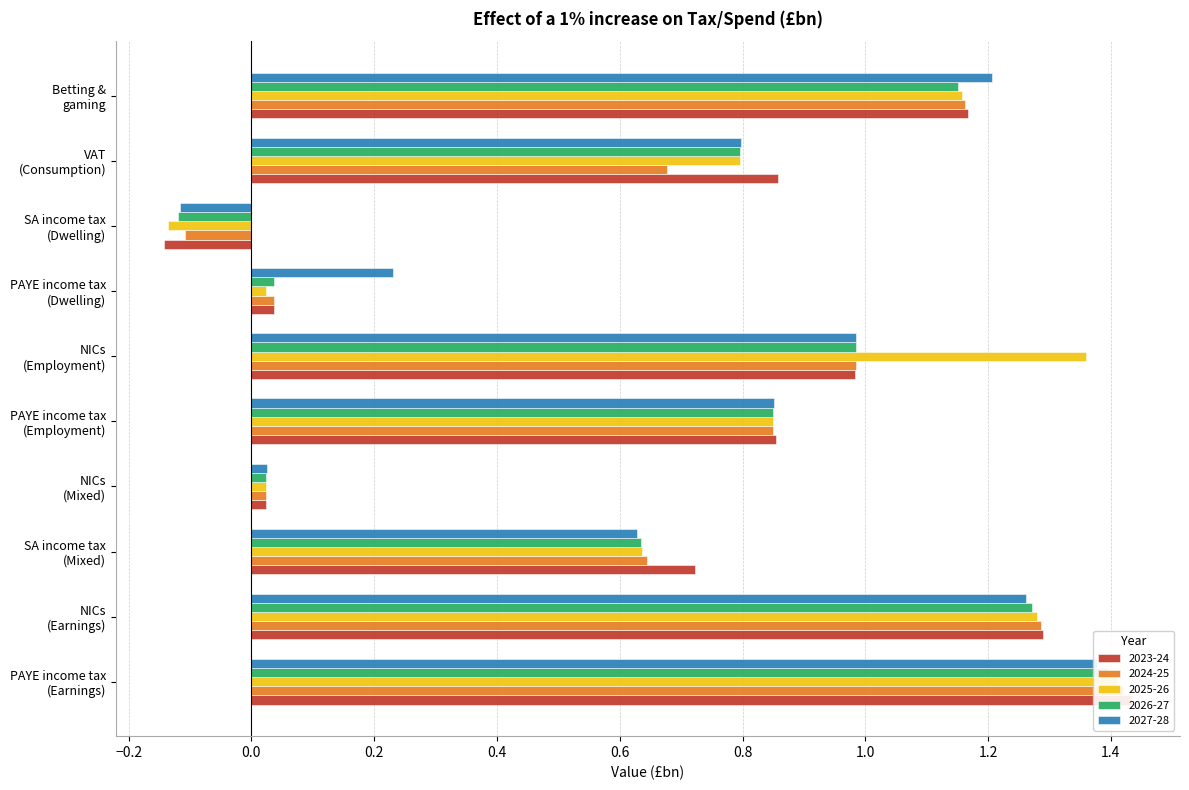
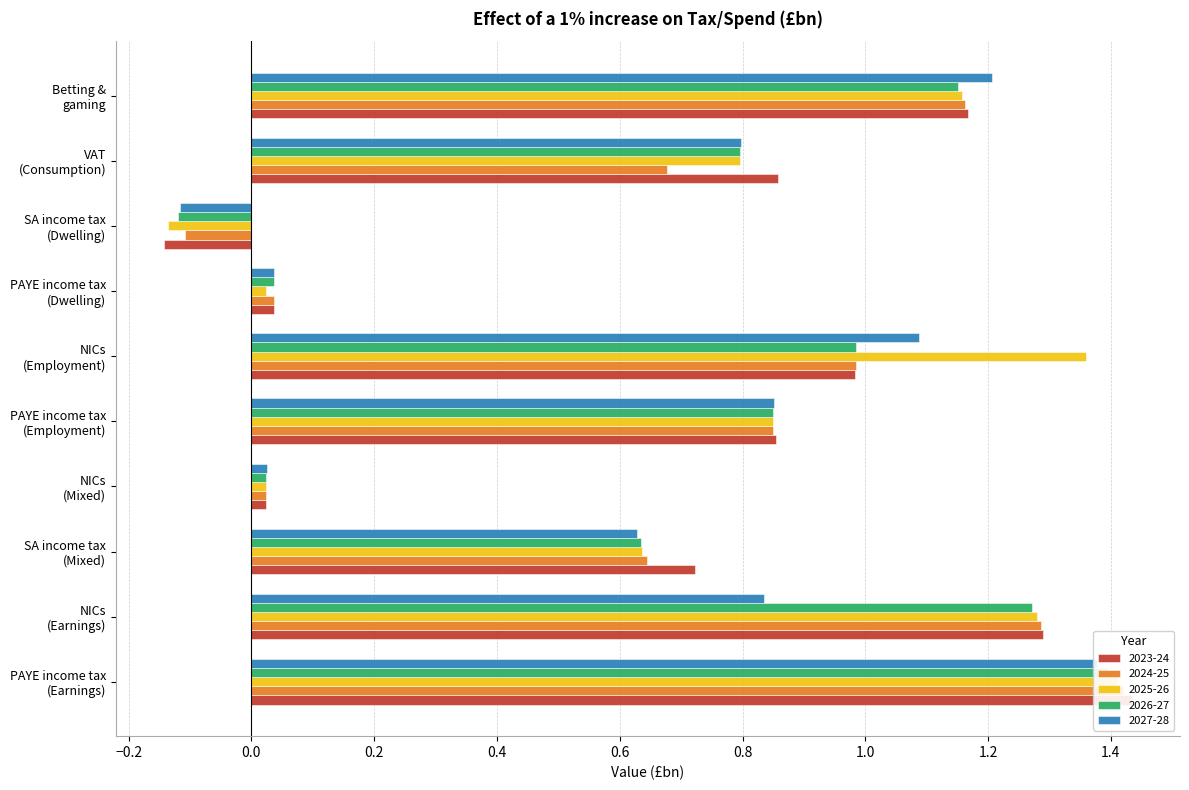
2027-28, PAYE income tax (Dwelling): 0.23 -> 0.04
2027-28, NICs (Employment): 0.98 -> 1.09
2027-28, NICs (Earnings): 1.26 -> 0.83
